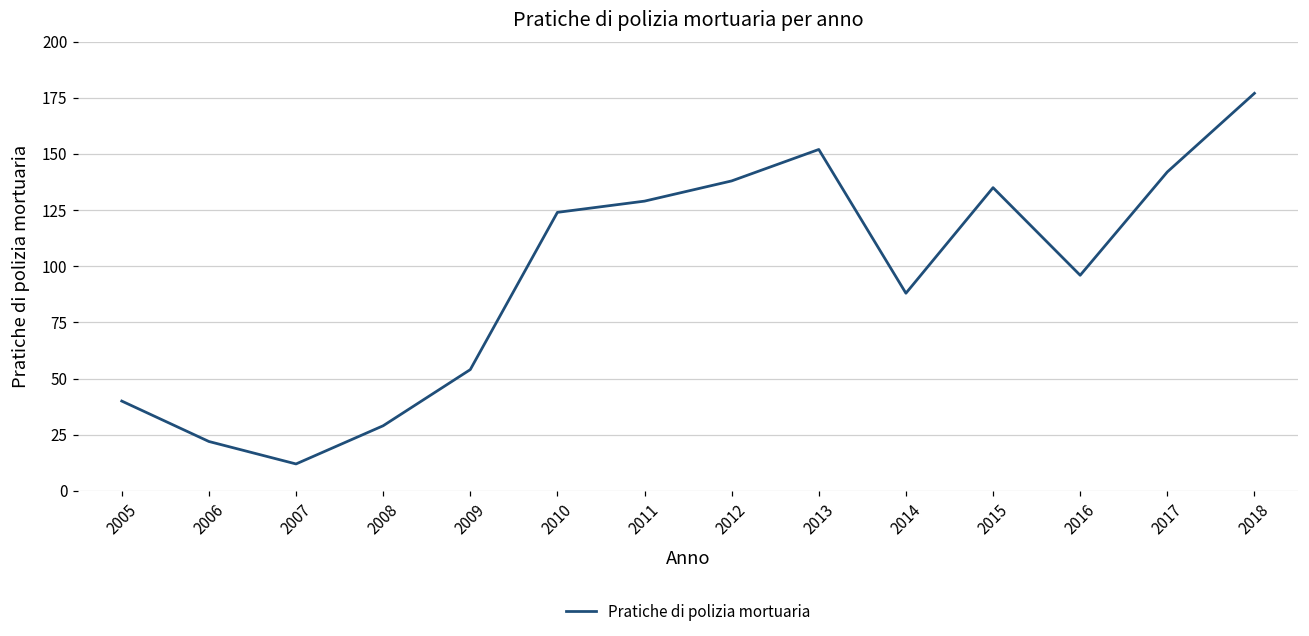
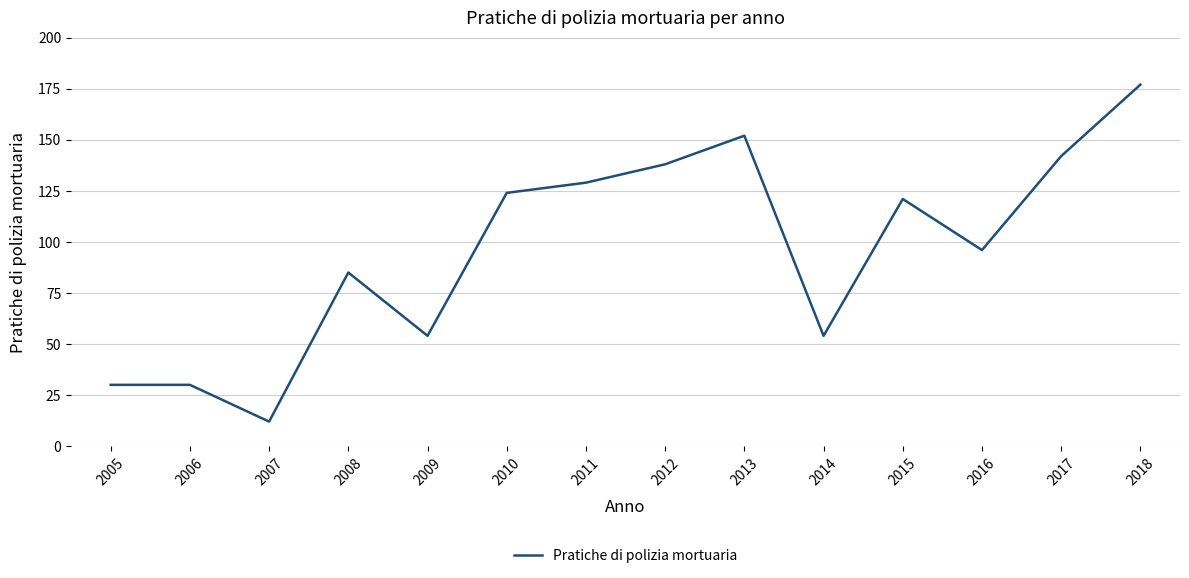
2005: 40 -> 30
2006: 22 -> 30
2008: 29 -> 85
2014: 88 -> 54
2015: 135 -> 121
